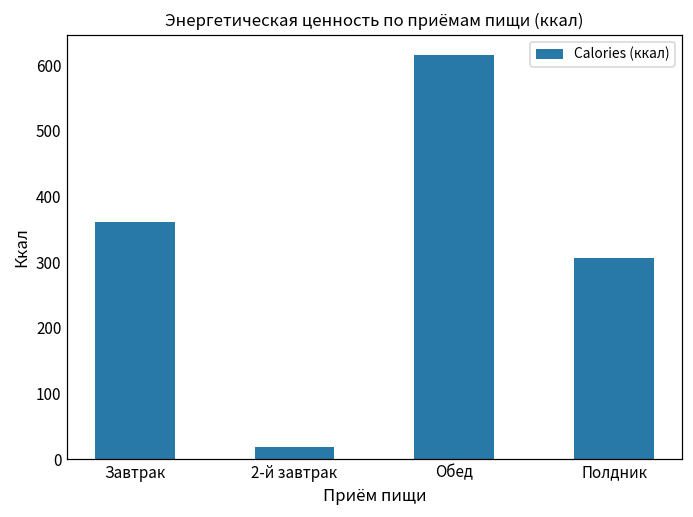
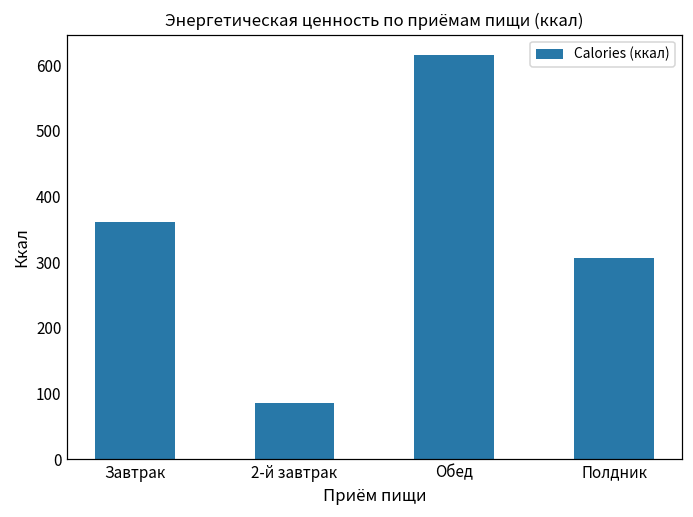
2-й завтрак: 20 -> 90
